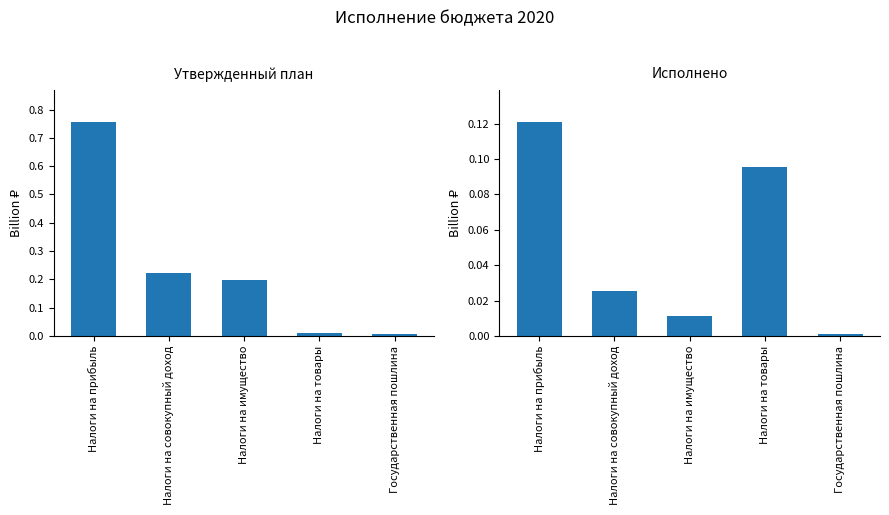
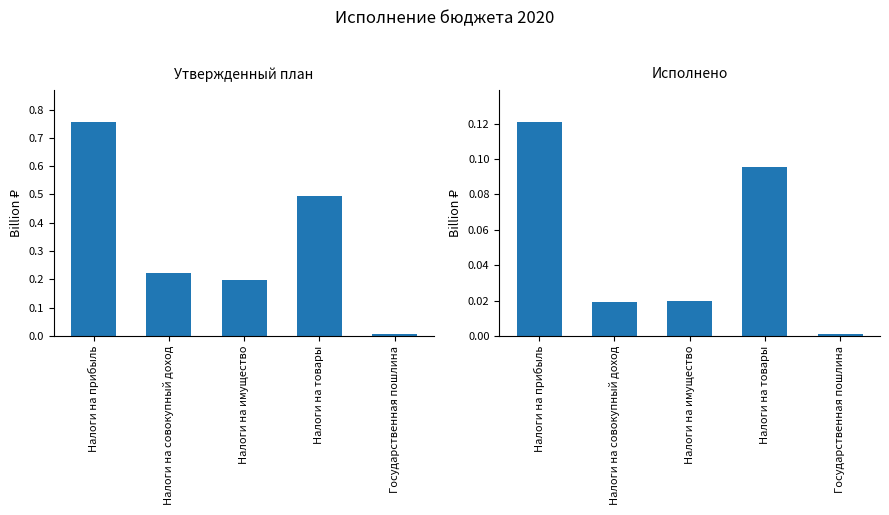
Утвержденный план, Налоги на товары: 0.01 -> 0.50
Исполнено, Налоги на совокупный доход: 0.026 -> 0.019
Исполнено, Налоги на имущество: 0.011 -> 0.019
